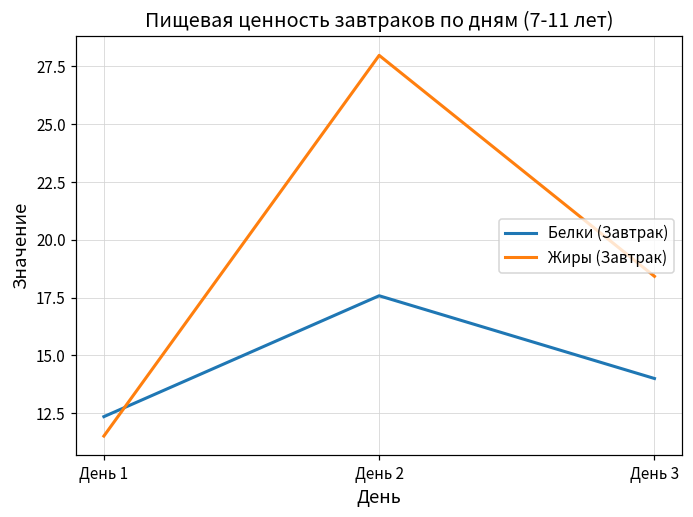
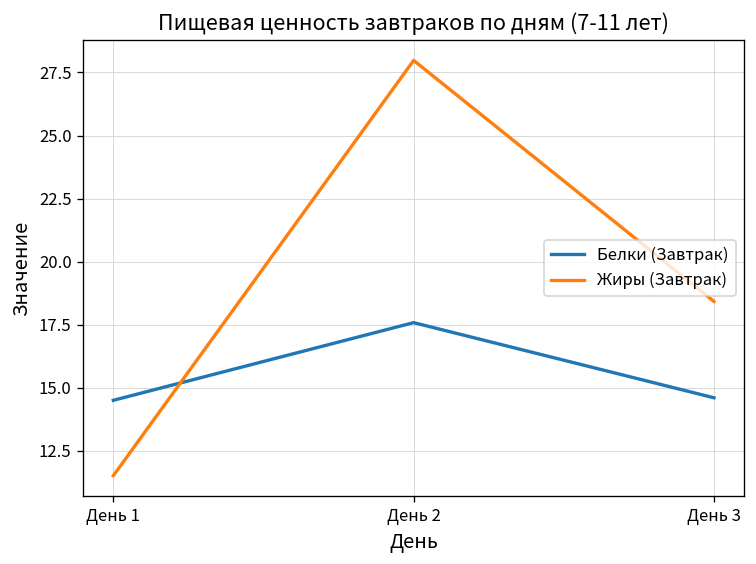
Белки (Завтрак), День 1: 12.4 -> 14.5
Белки (Завтрак), День 3: 14.0 -> 14.6
